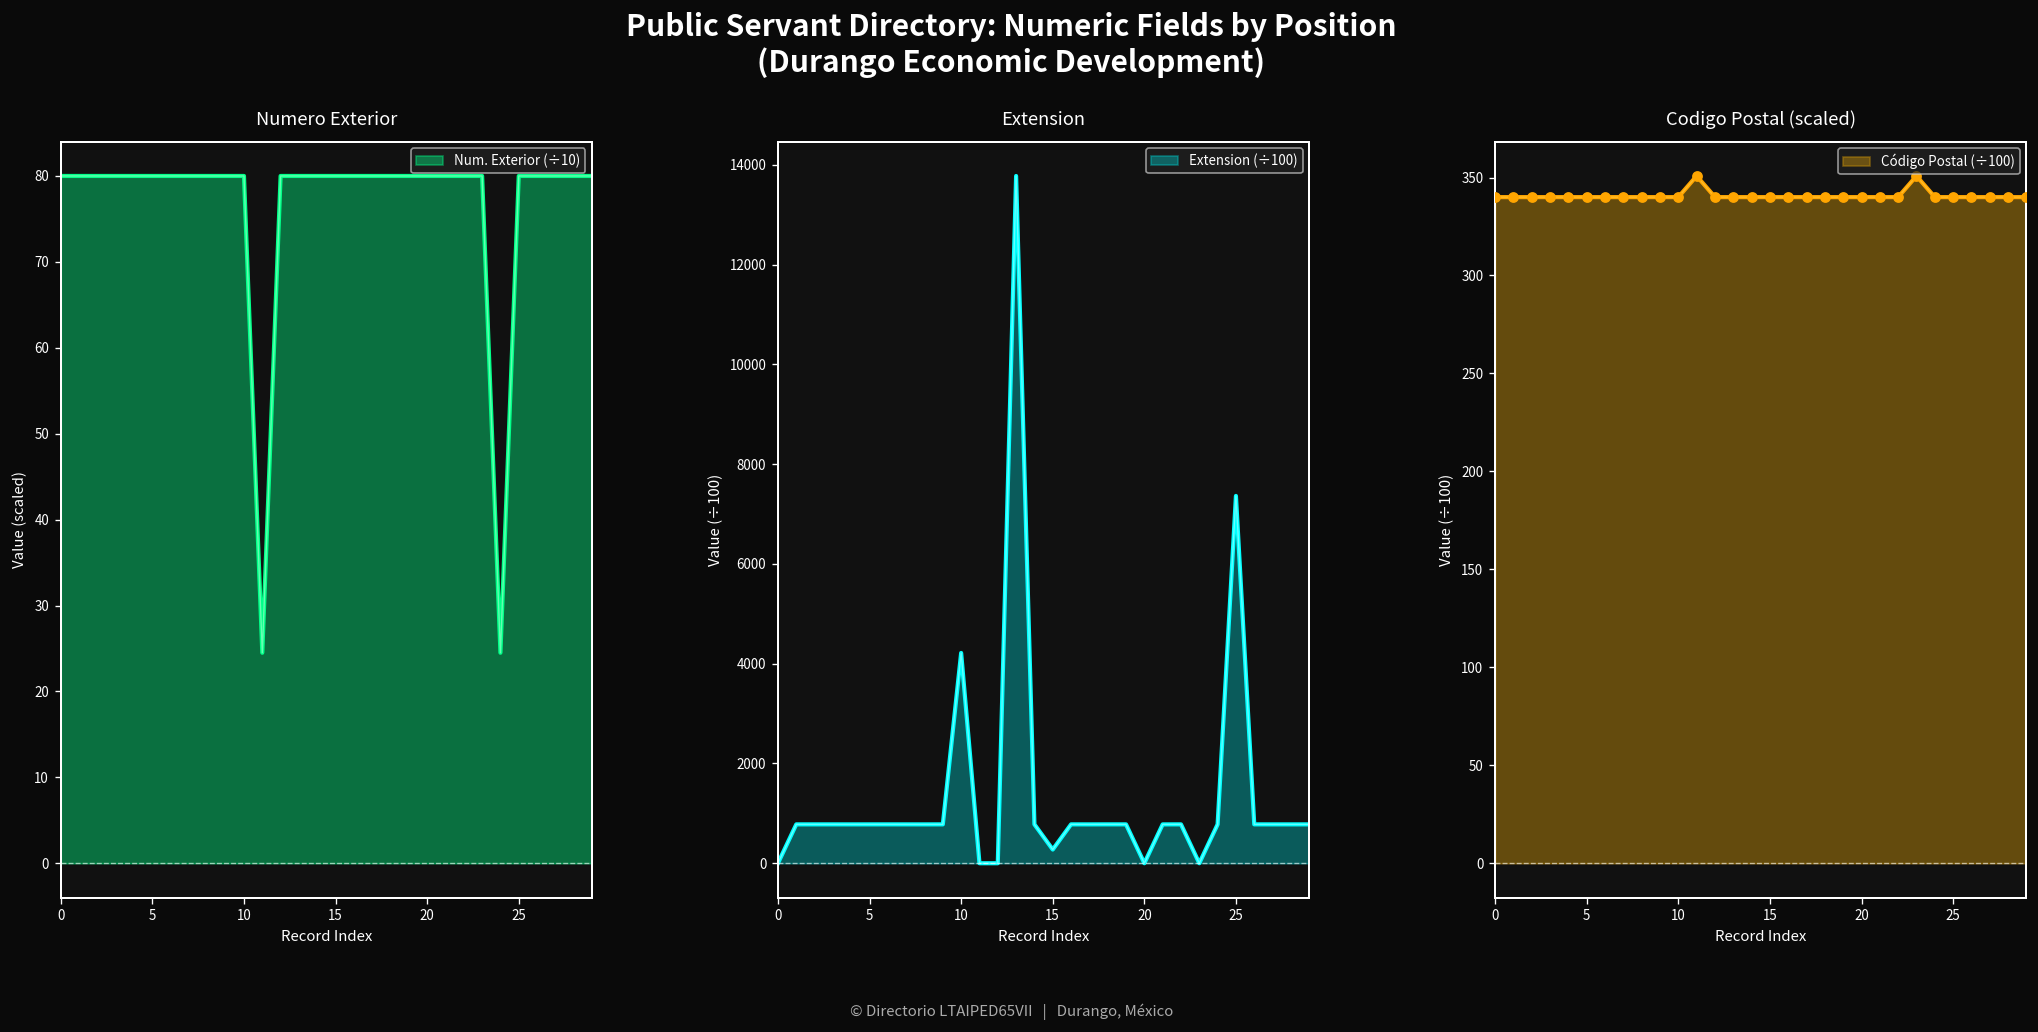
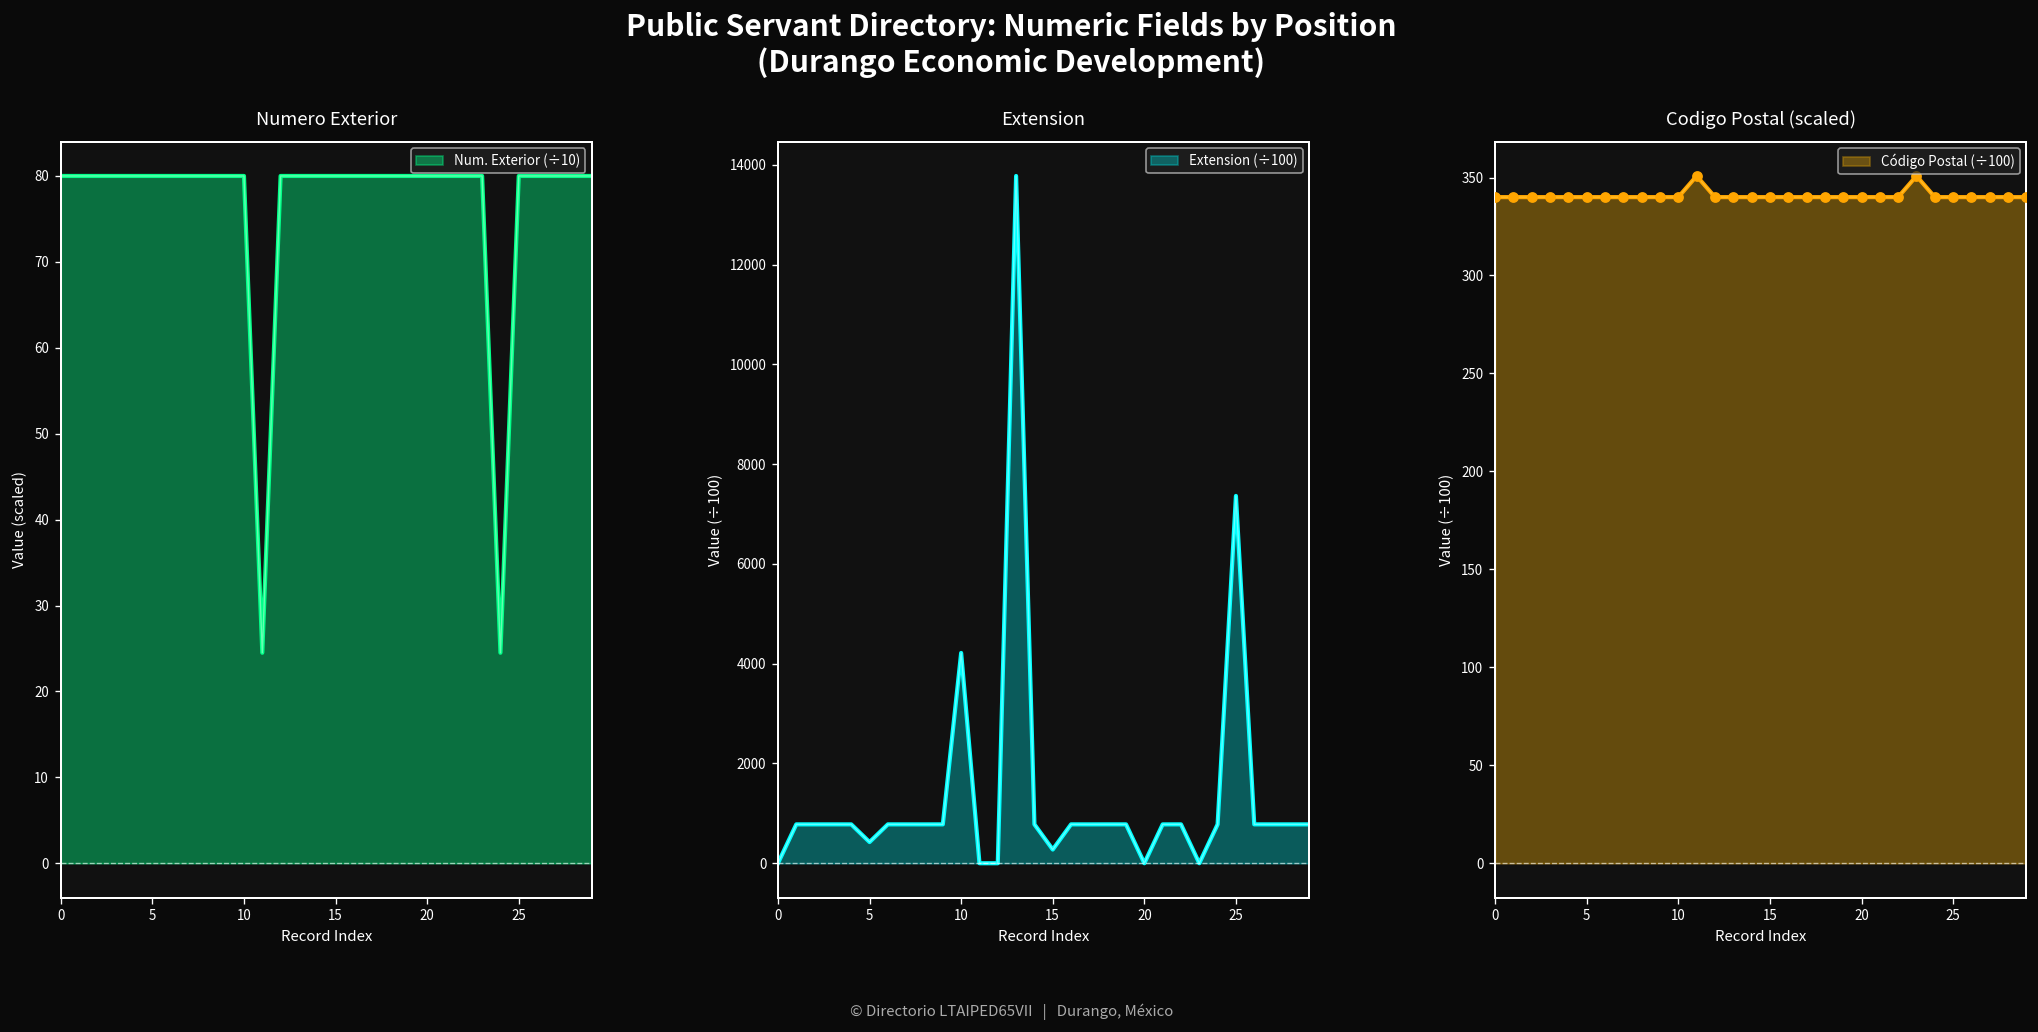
Extension, 5: 800 -> 400
